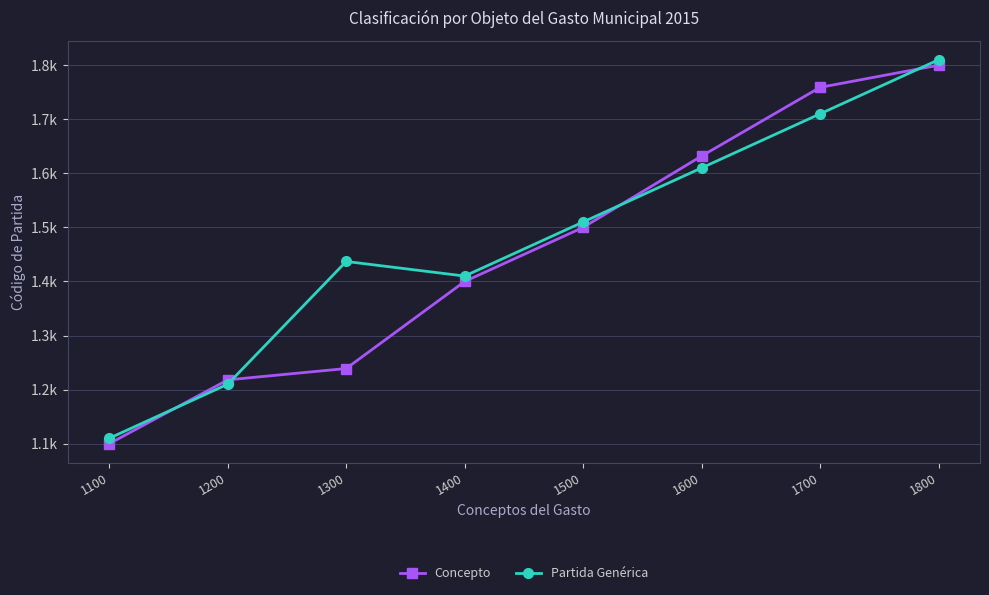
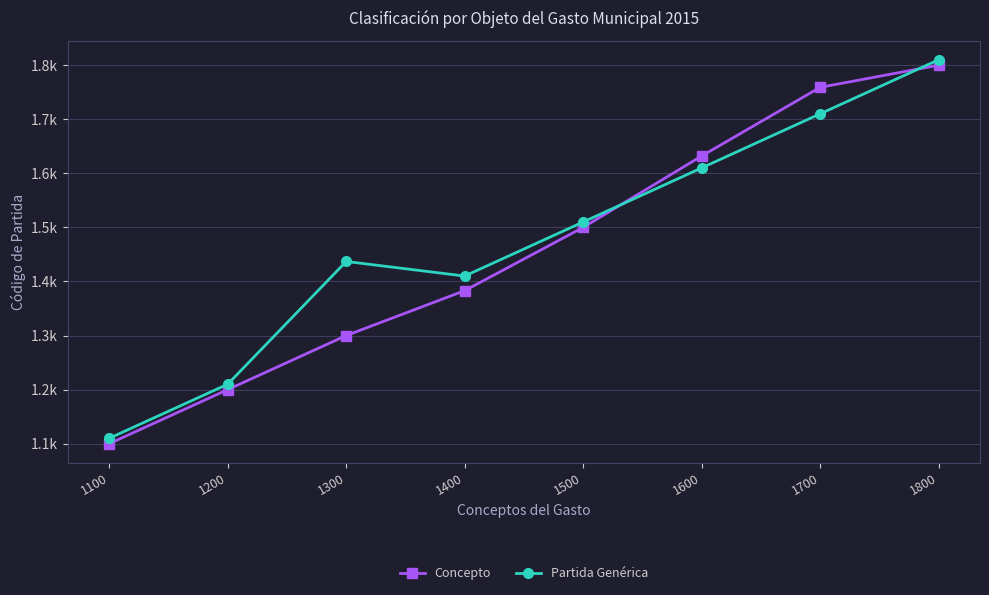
Concepto, 1200: 1220 -> 1200
Concepto, 1300: 1240 -> 1300
Concepto, 1400: 1400 -> 1380
